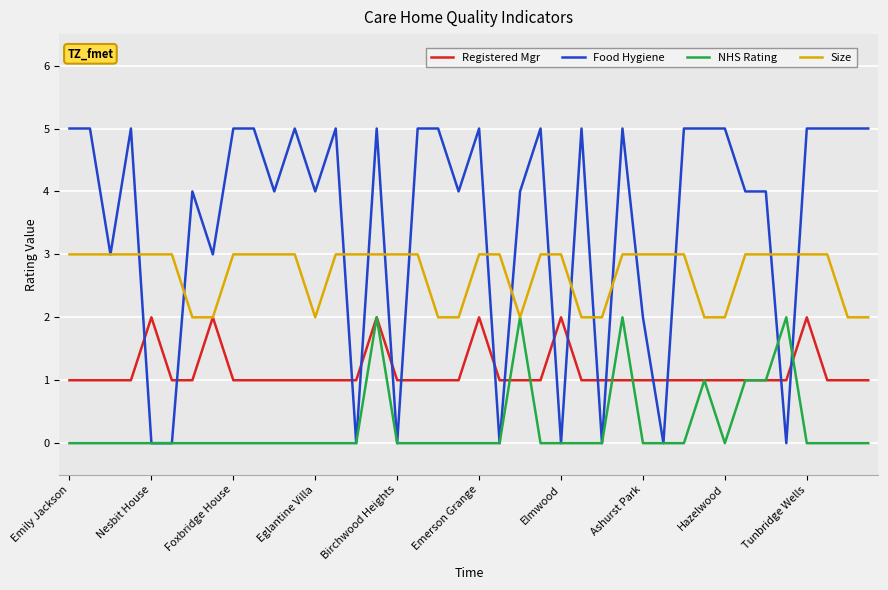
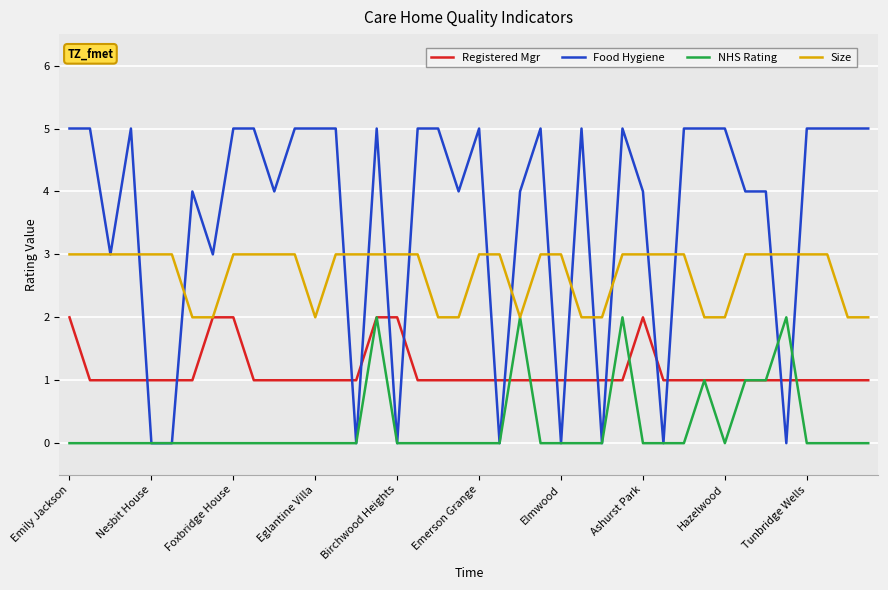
Registered Mgr, Emily Jackson: 1 -> 2
Registered Mgr, Nesbit House: 2 -> 1
Registered Mgr, Foxbridge House: 1 -> 2
Food Hygiene, Eglantine Villa: 4 -> 5
Registered Mgr, Birchwood Heights: 1 -> 2
Registered Mgr, Emerson Grange: 2 -> 1
Registered Mgr, Elmwood: 2 -> 1
Registered Mgr, Ashurst Park: 1 -> 2
Food Hygiene, Ashurst Park: 2 -> 4
Registered Mgr, Tunbridge Wells: 2 -> 1
